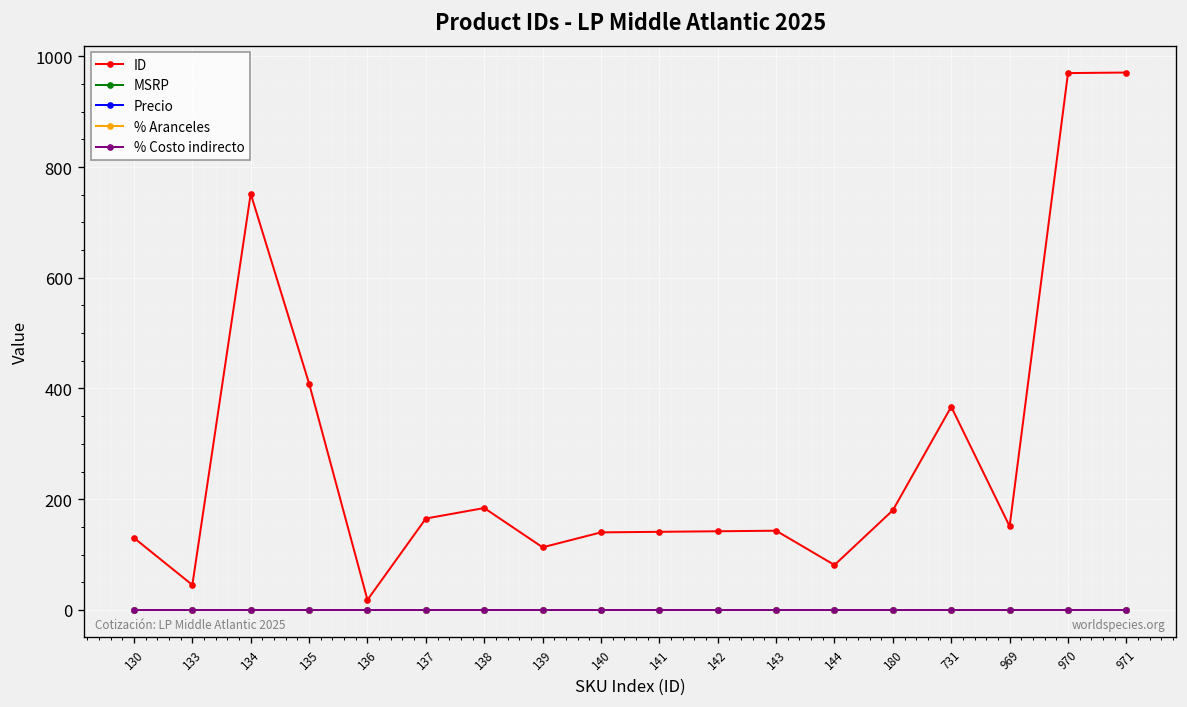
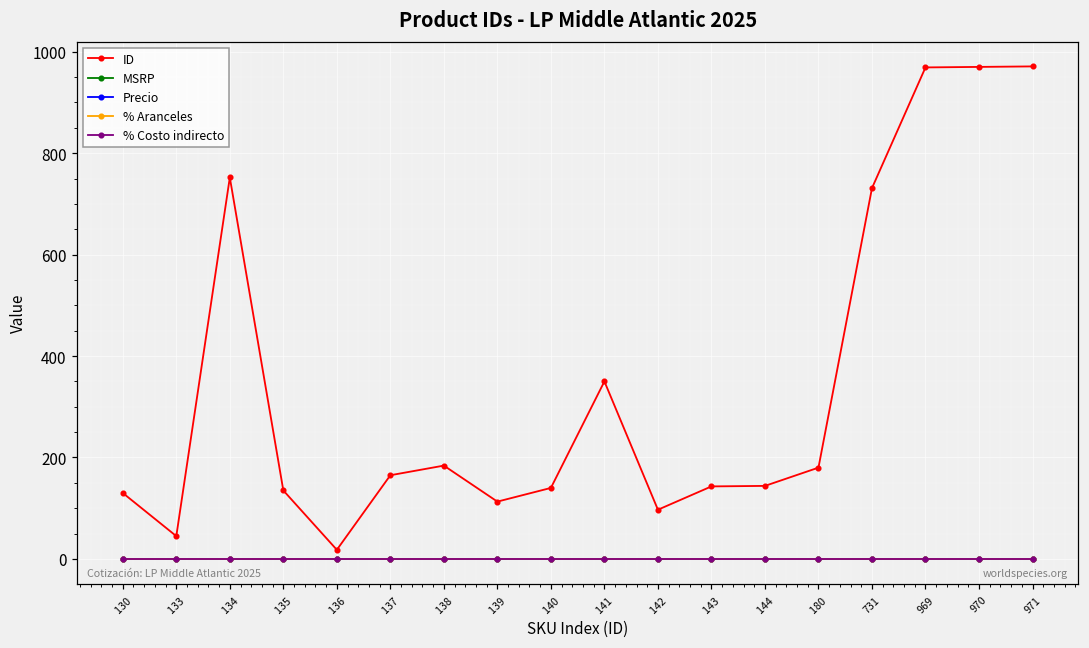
ID, 135: 410 -> 140
ID, 141: 140 -> 350
ID, 142: 140 -> 100
ID, 144: 80 -> 140
ID, 731: 370 -> 730
ID, 969: 150 -> 970
